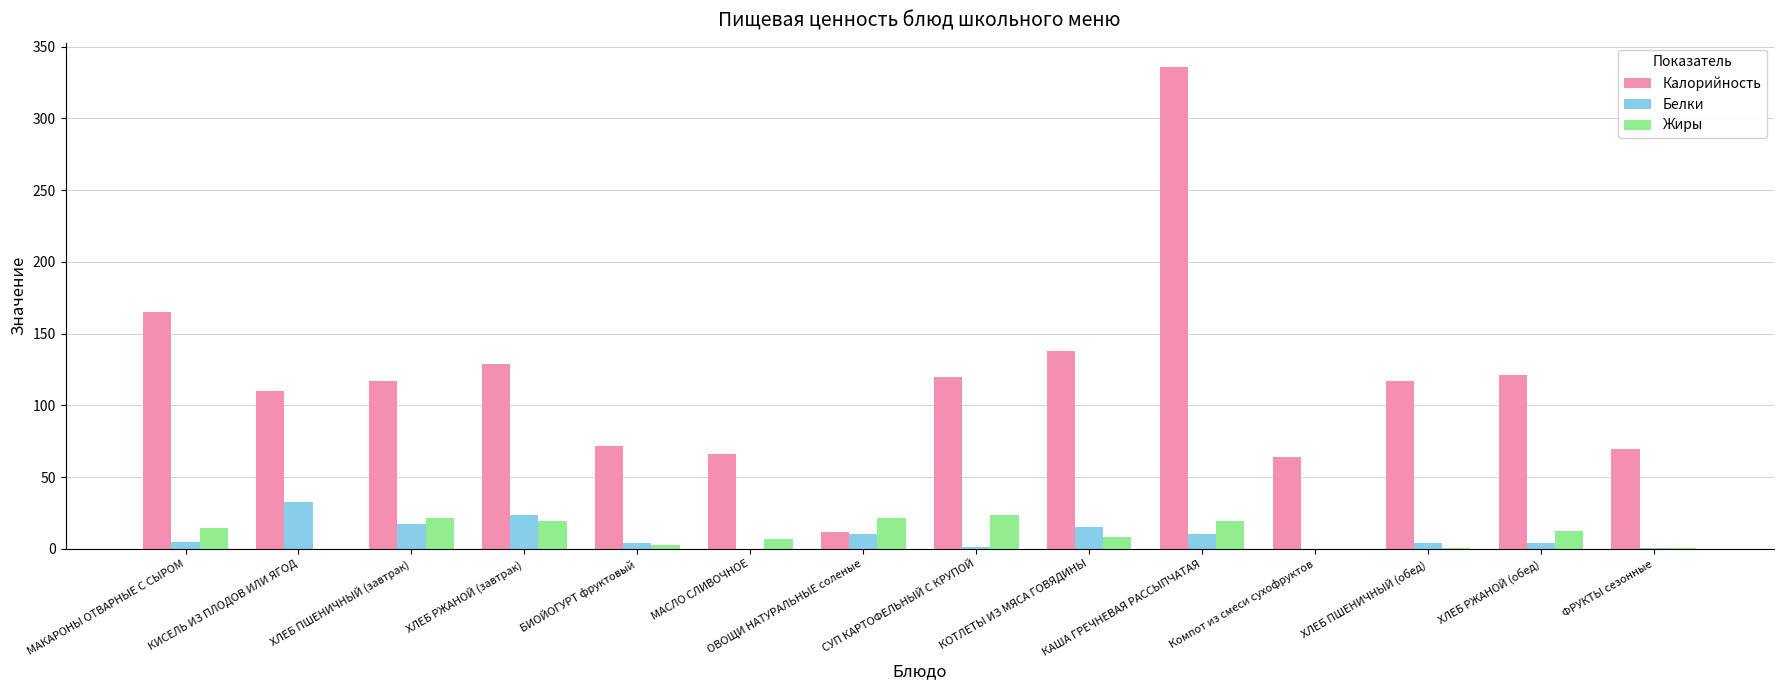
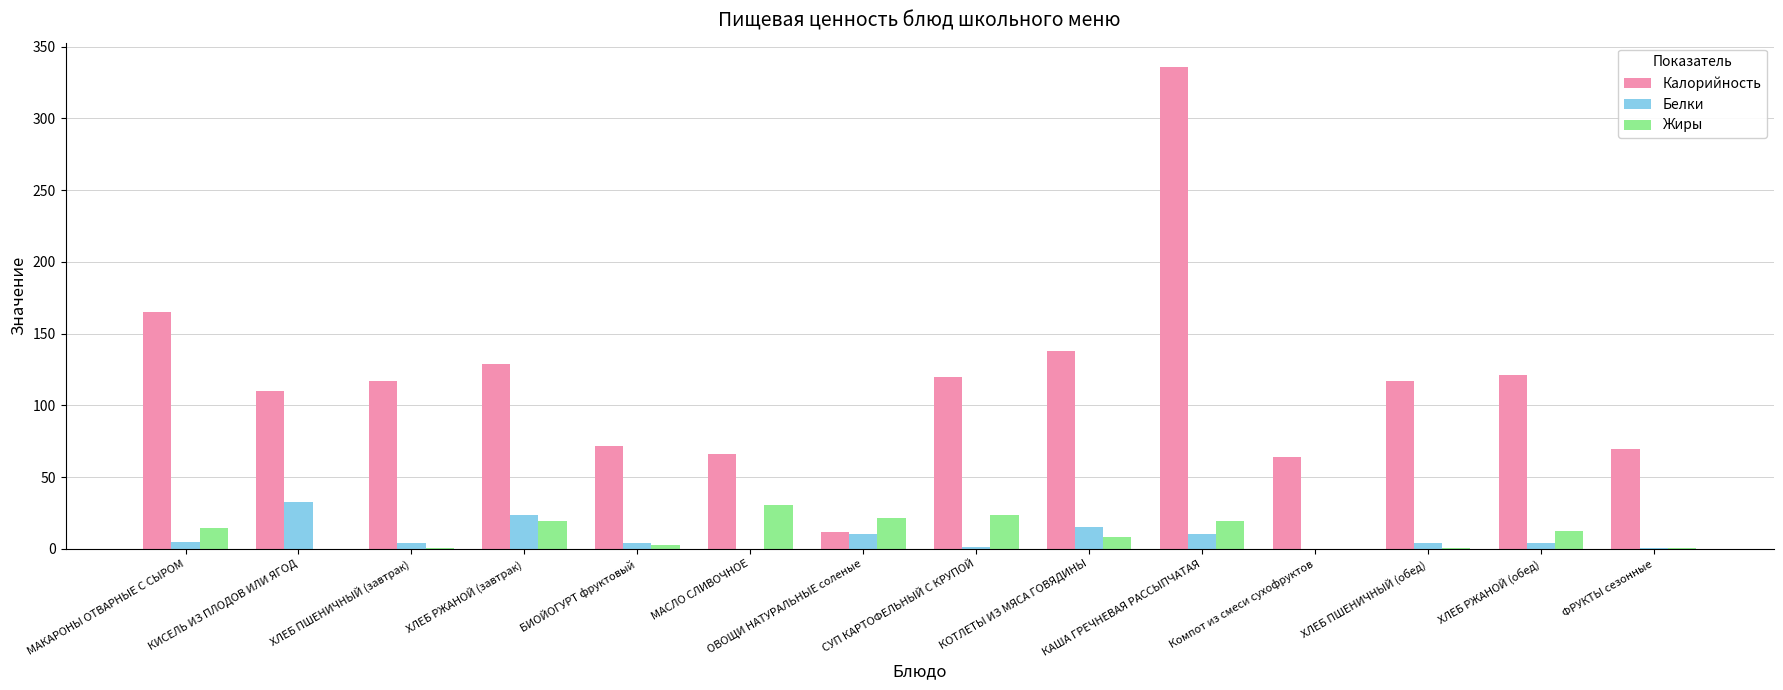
Белки, ХЛЕБ ПШЕНИЧНЫЙ (завтрак): 18 -> 4
Жиры, ХЛЕБ ПШЕНИЧНЫЙ (завтрак): 22 -> 1
Жиры, МАСЛО СЛИВОЧНОЕ: 7 -> 31
